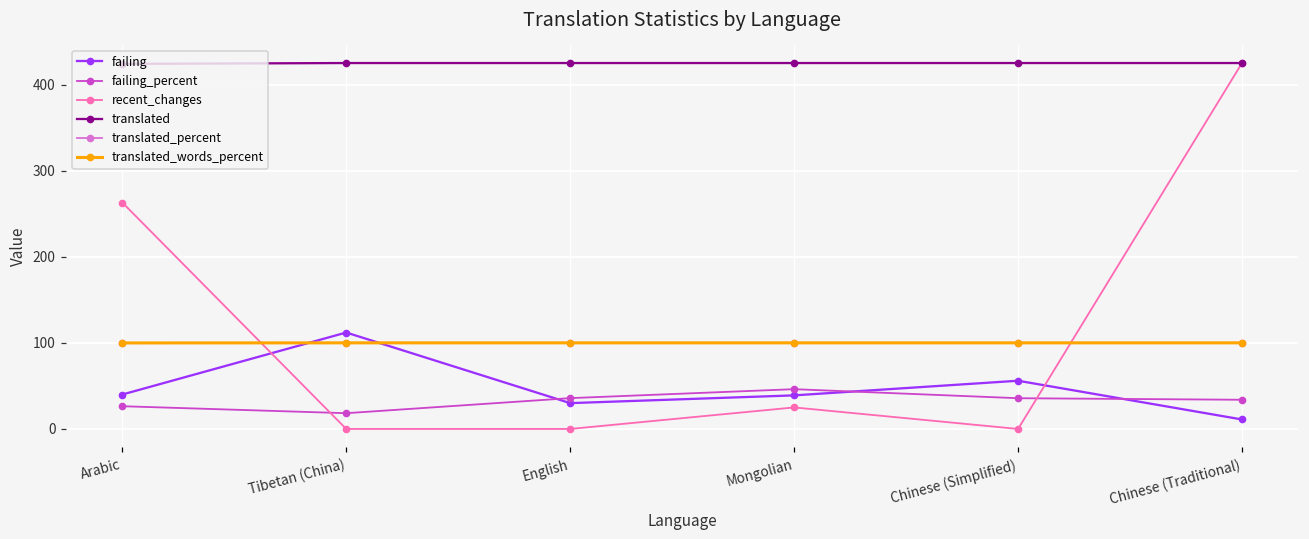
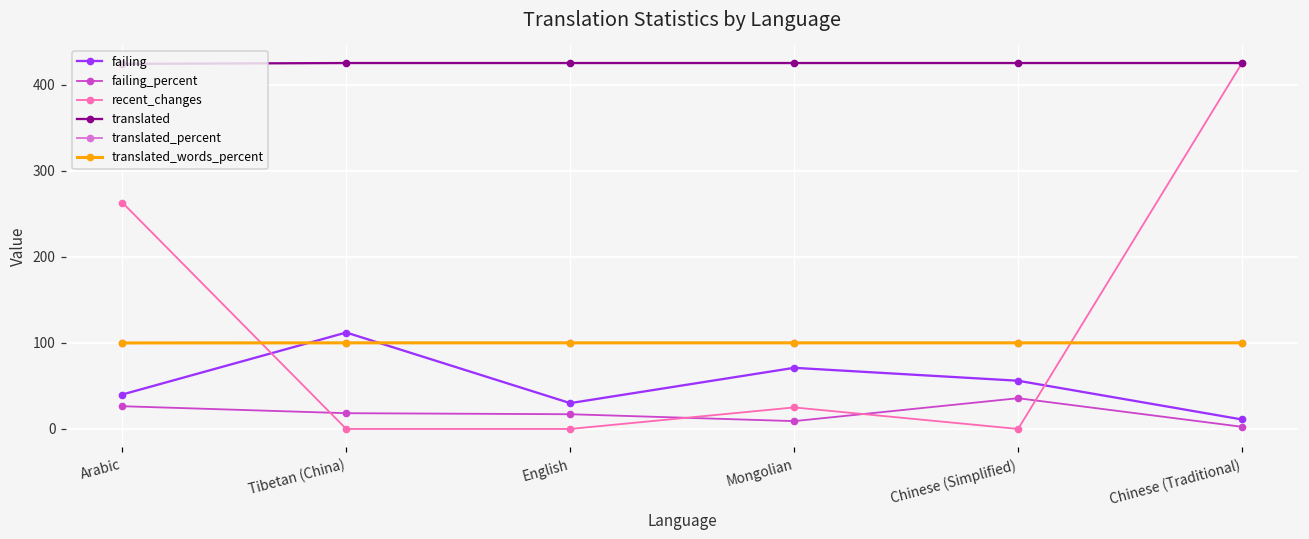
failing_percent, English: 40 -> 20
failing, Mongolian: 40 -> 70
failing_percent, Mongolian: 50 -> 10
failing_percent, Chinese (Traditional): 30 -> 0
